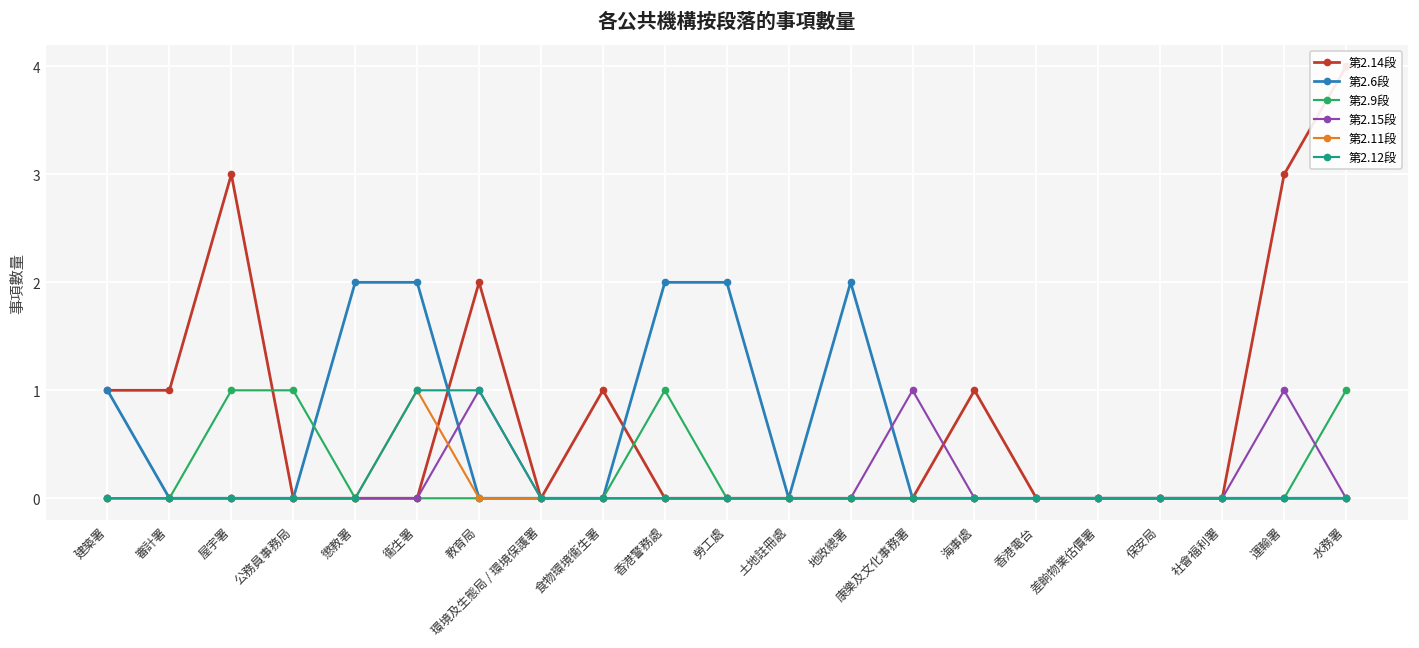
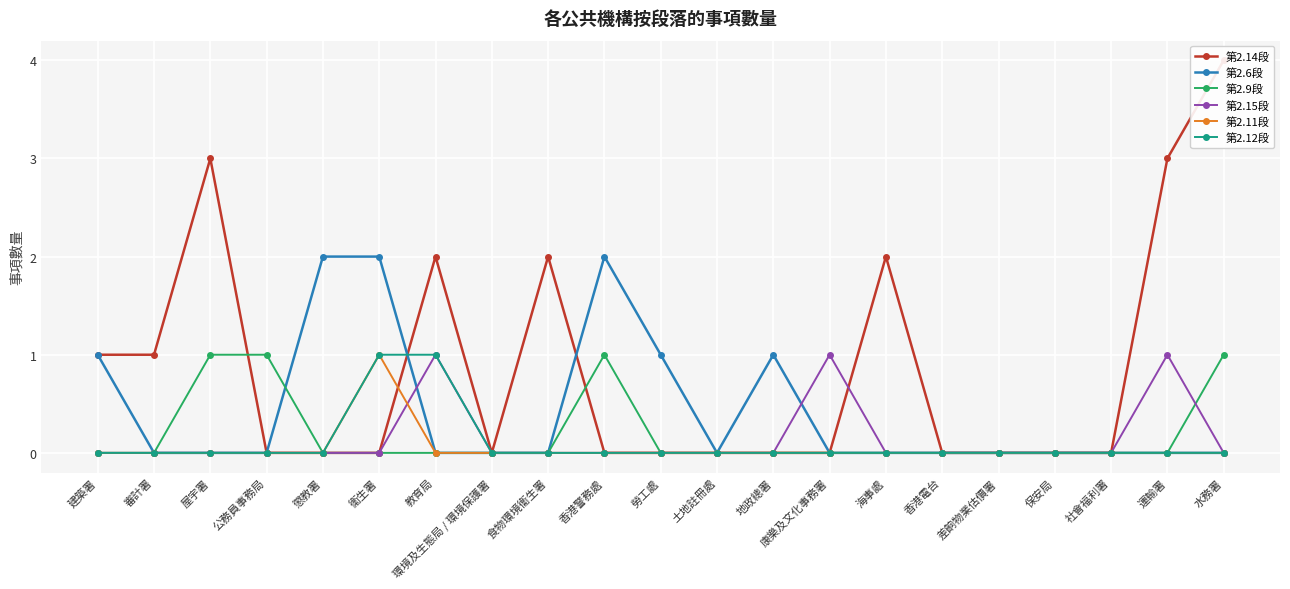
第2.14段, 食物環境衞生署: 1 -> 2
第2.6段, 勞工處: 2 -> 1
第2.6段, 地政總署: 2 -> 1
第2.14段, 海事處: 1 -> 2
